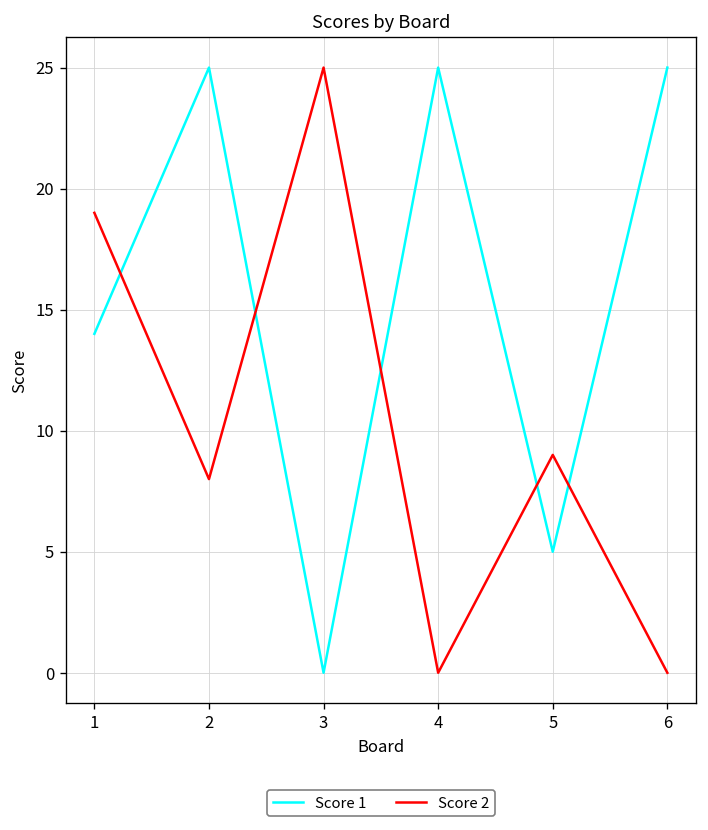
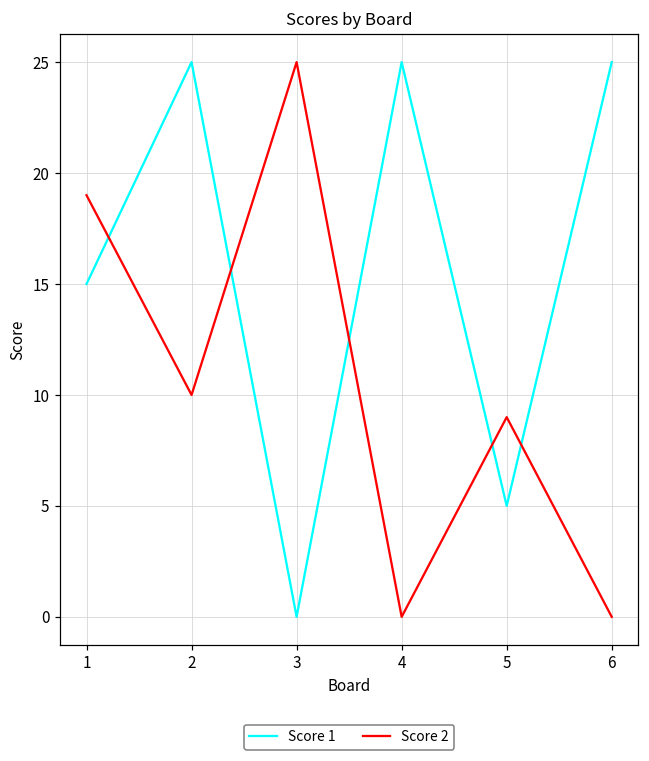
Score 1, 1: 14 -> 15
Score 2, 2: 8 -> 10
